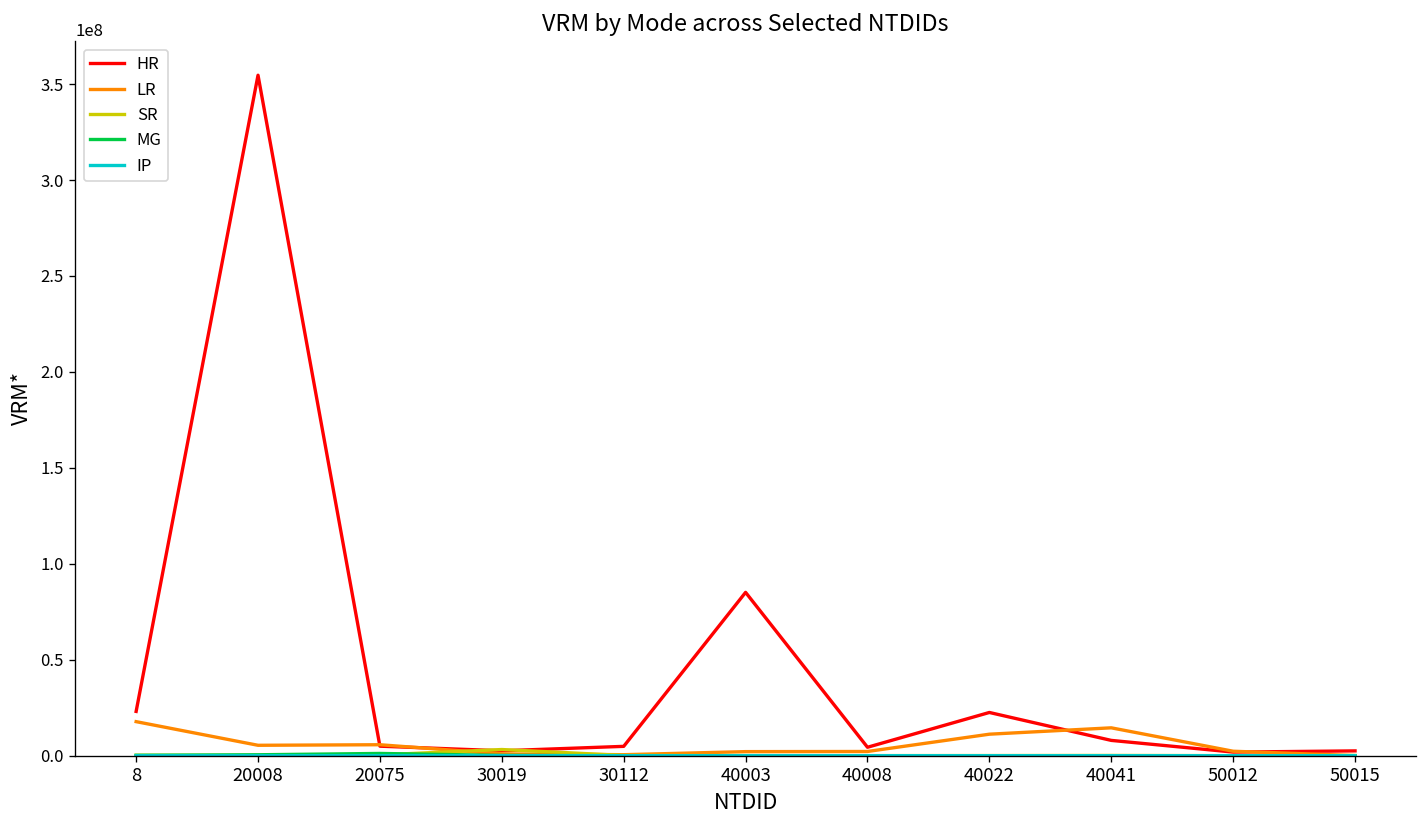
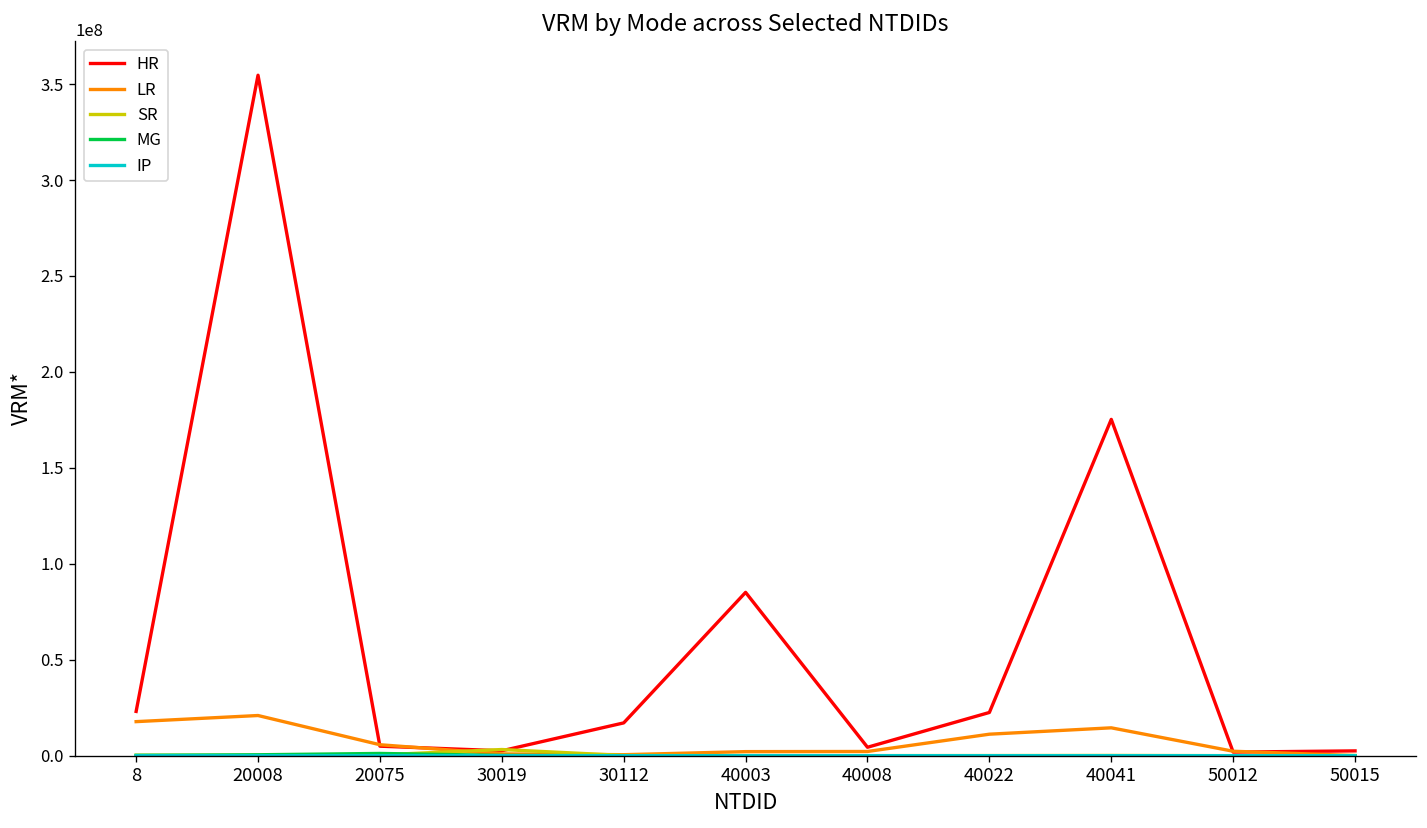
LR, 20008: 5000000 -> 21000000
HR, 30112: 5000000 -> 17000000
HR, 40041: 8000000 -> 175000000
